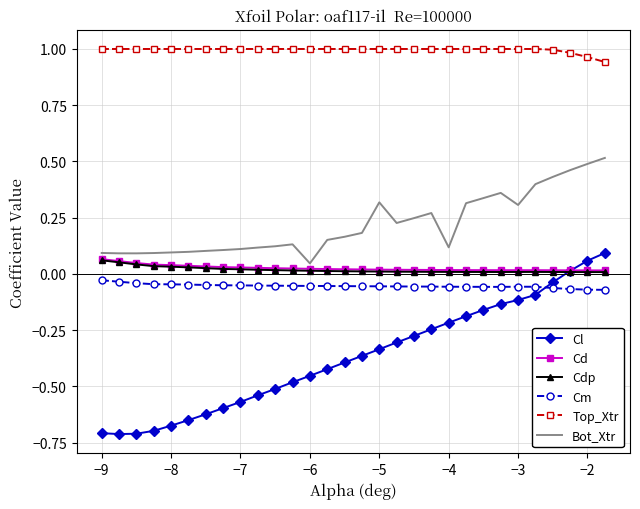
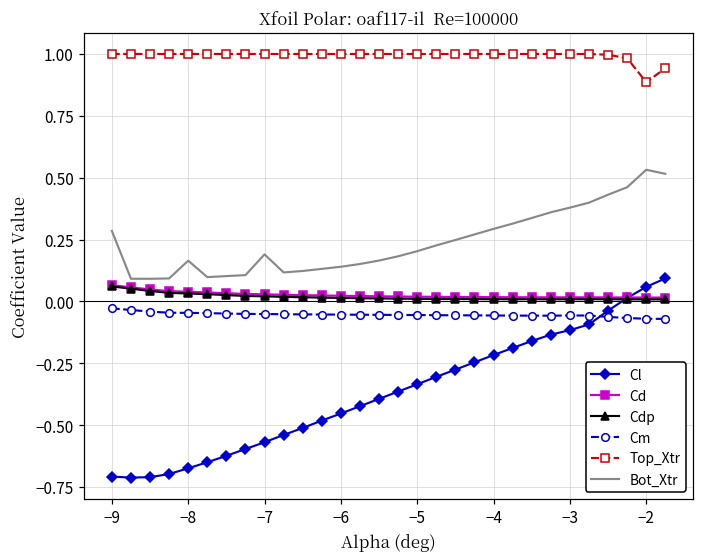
Bot_Xtr, −9: 0.09 -> 0.29
Bot_Xtr, −8: 0.10 -> 0.16
Bot_Xtr, −7: 0.11 -> 0.19
Bot_Xtr, −6: 0.05 -> 0.14
Bot_Xtr, −5: 0.32 -> 0.20
Bot_Xtr, −4: 0.12 -> 0.29
Bot_Xtr, −3: 0.31 -> 0.38
Top_Xtr, −2: 0.96 -> 0.89
Bot_Xtr, −2: 0.49 -> 0.53
